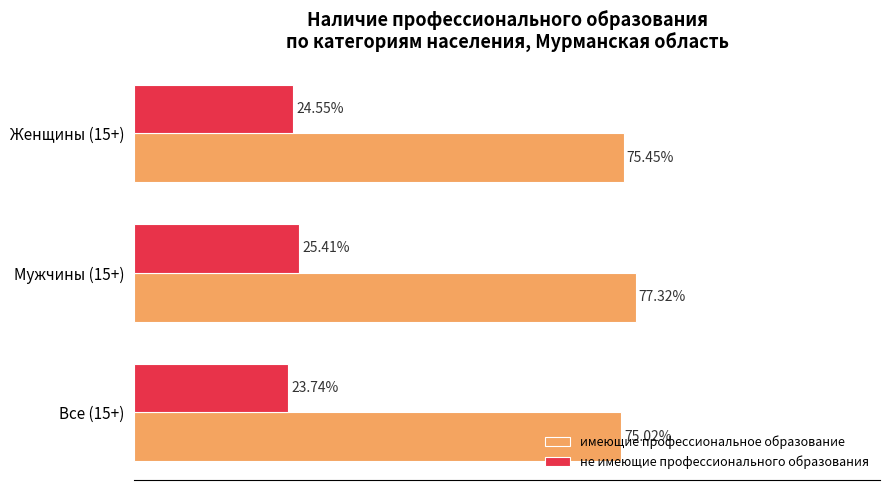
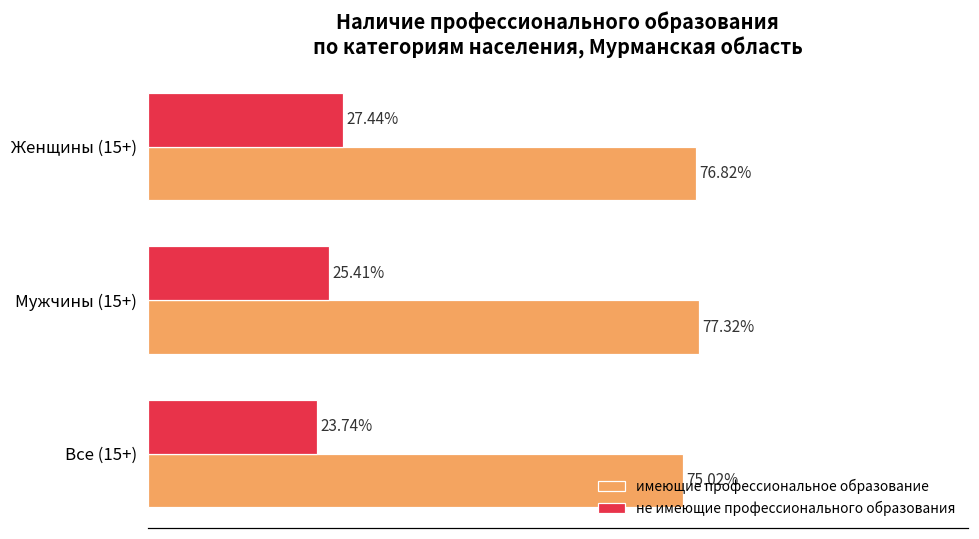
не имеющие профессионального образования, Женщины (15+): 24.55% -> 27.44%
имеющие профессиональное образование, Женщины (15+): 75.45% -> 76.82%
